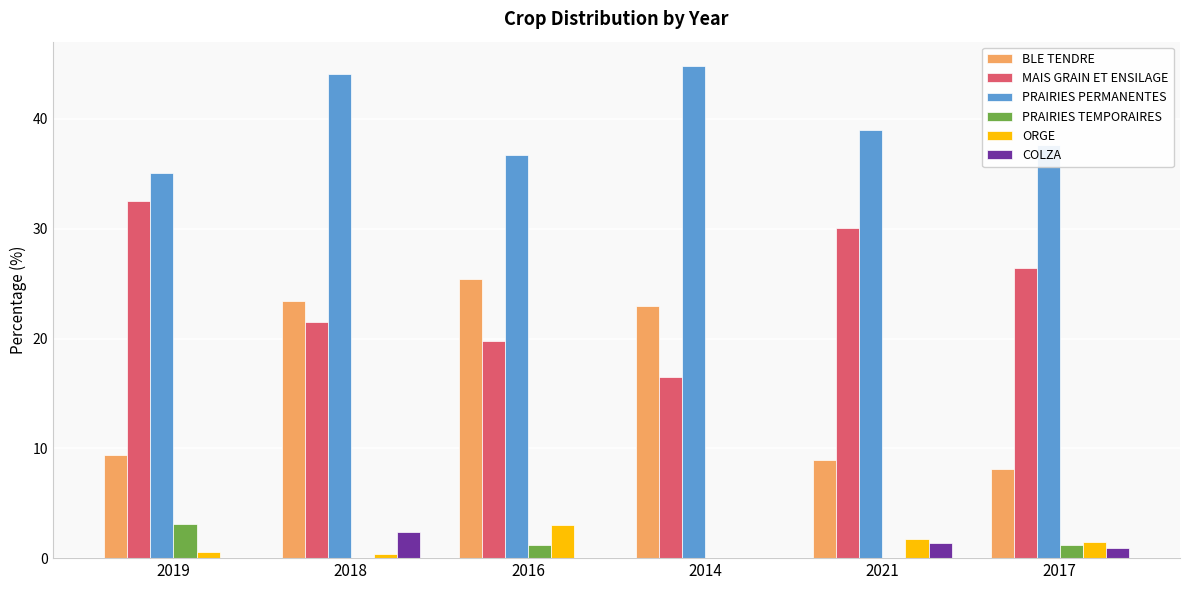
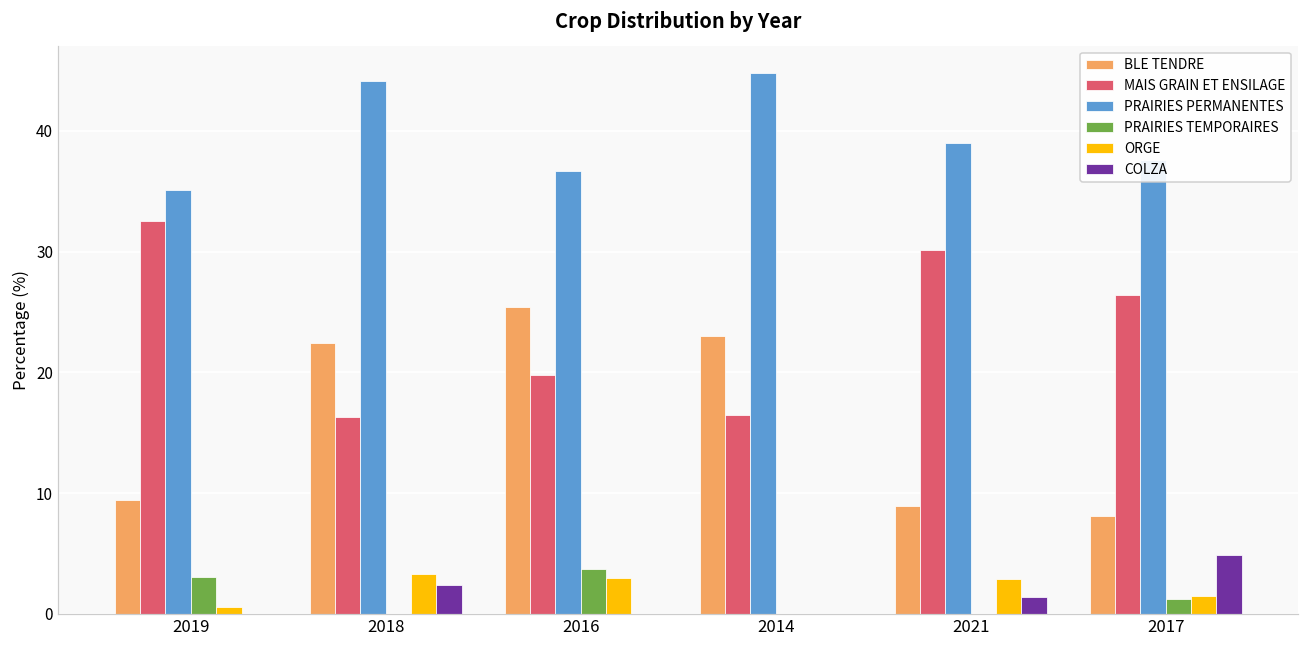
BLE TENDRE, 2018: 23.4 -> 22.4
MAIS GRAIN ET ENSILAGE, 2018: 21.5 -> 16.3
ORGE, 2018: 0.4 -> 3.3
PRAIRIES TEMPORAIRES, 2016: 1.2 -> 3.7
ORGE, 2021: 1.7 -> 2.9
COLZA, 2017: 0.9 -> 4.9
